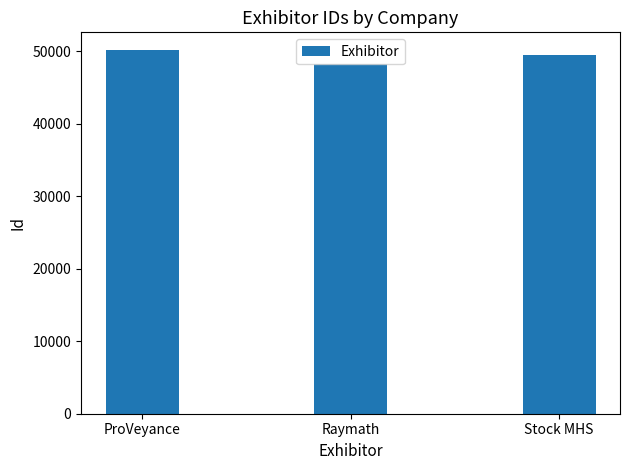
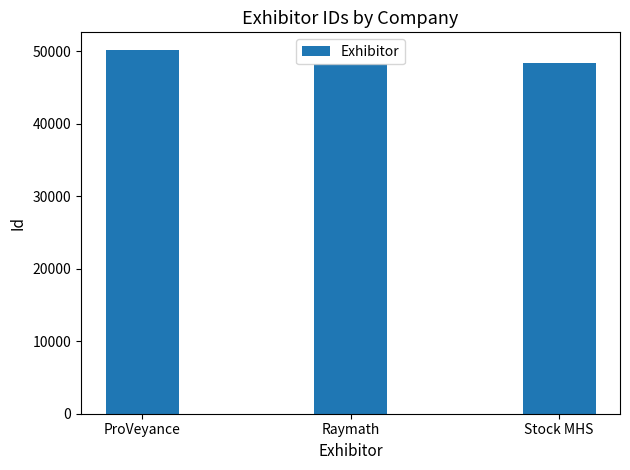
Stock MHS: 50000 -> 48000
